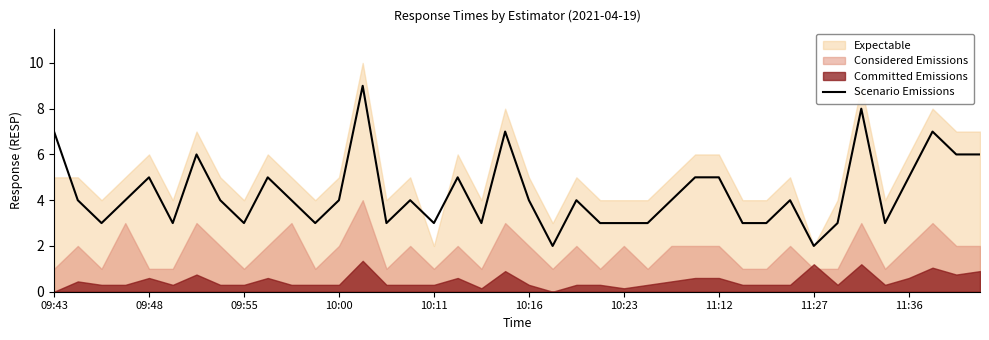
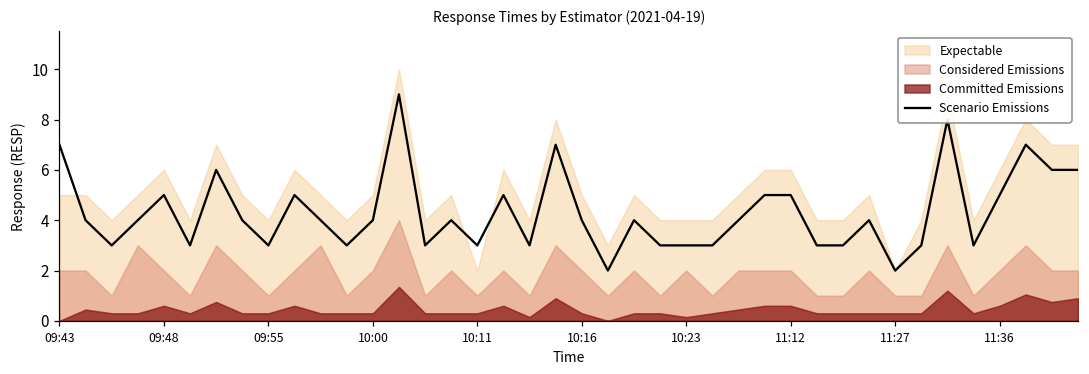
Considered Emissions, 09:43: 1 -> 2
Considered Emissions, 09:48: 1 -> 2
Committed Emissions, 11:27: 1.2 -> 0.3
